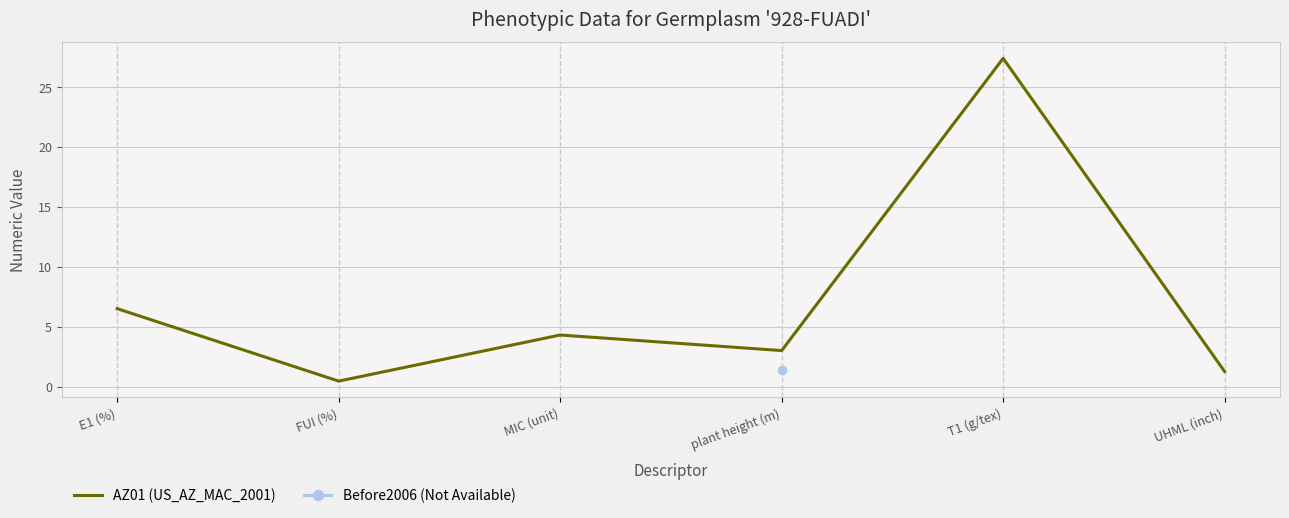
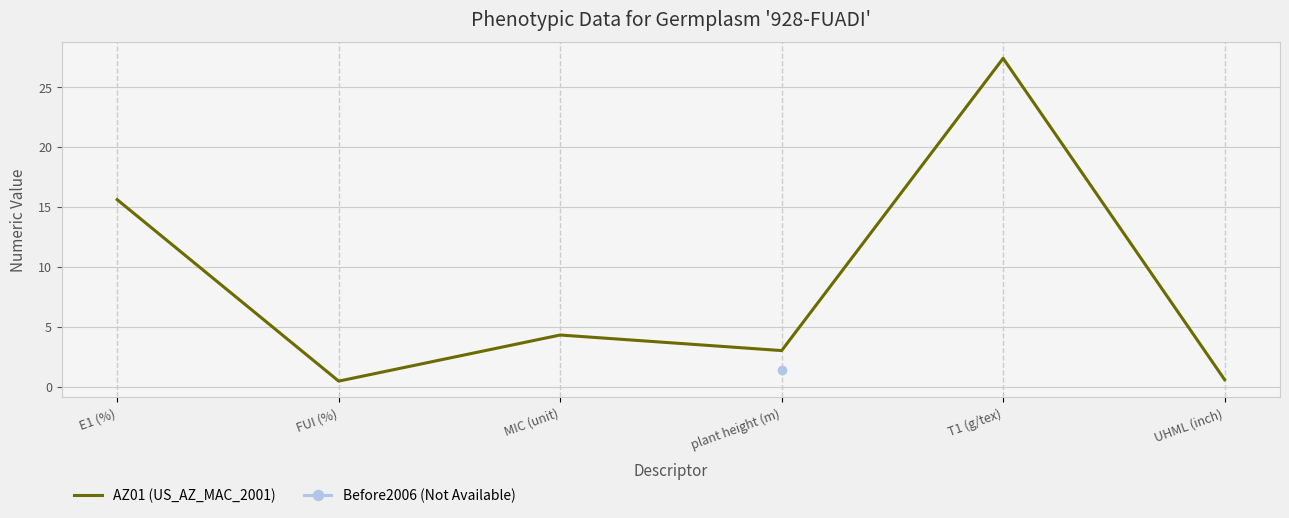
AZ01 (US_AZ_MAC_2001), E1 (%): 6.5 -> 15.6
AZ01 (US_AZ_MAC_2001), UHML (inch): 1.3 -> 0.6
